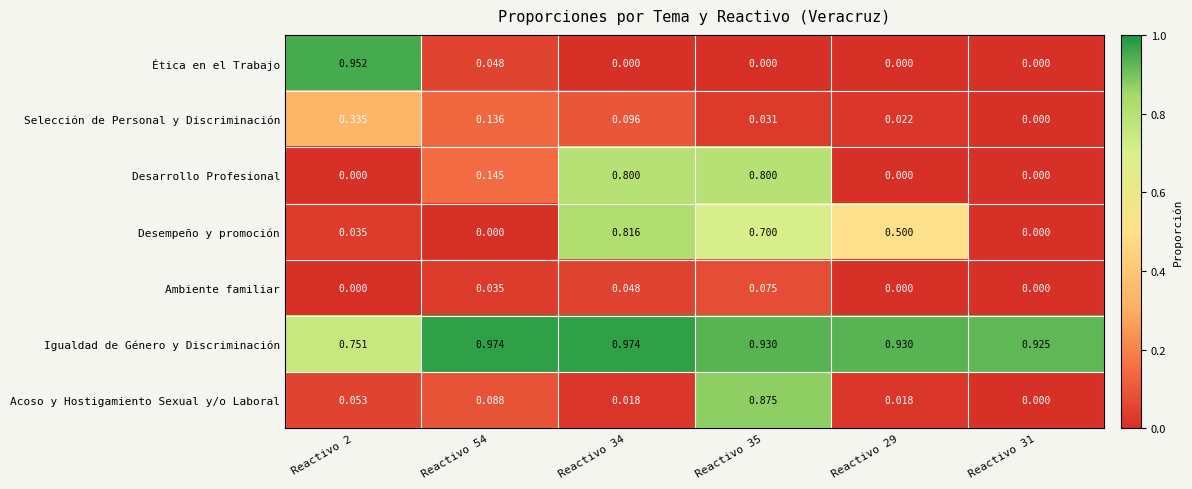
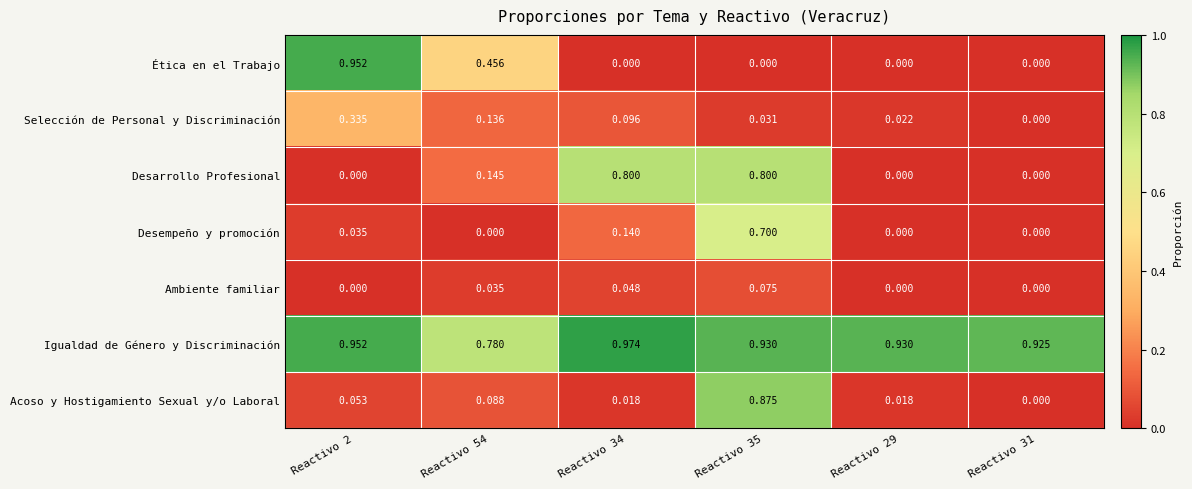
Ética en el Trabajo, Reactivo 54: 0.048 -> 0.456
Desempeño y promoción, Reactivo 34: 0.816 -> 0.140
Desempeño y promoción, Reactivo 29: 0.500 -> 0.000
Igualdad de Género y Discriminación, Reactivo 2: 0.751 -> 0.952
Igualdad de Género y Discriminación, Reactivo 54: 0.974 -> 0.780
